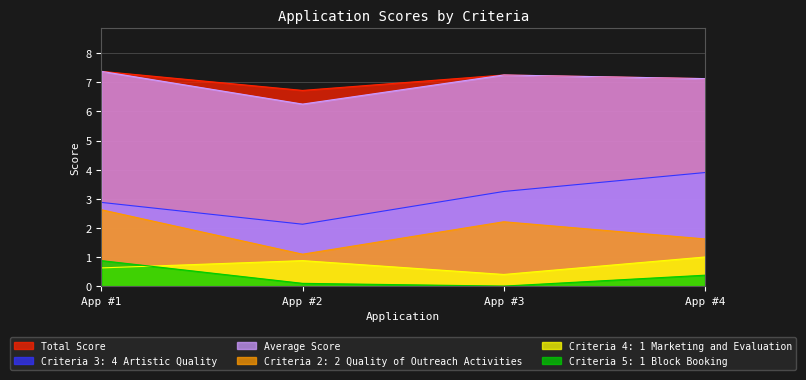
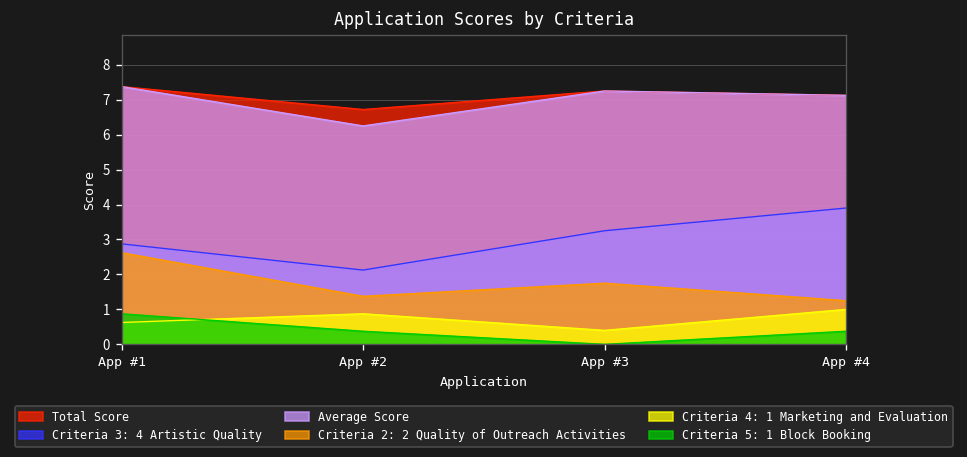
Criteria 2: 2 Quality of Outreach Activities, App #2: 1.1 -> 1.4
Criteria 5: 1 Block Booking, App #2: 0.1 -> 0.4
Criteria 2: 2 Quality of Outreach Activities, App #3: 2.2 -> 1.8
Criteria 2: 2 Quality of Outreach Activities, App #4: 1.6 -> 1.3
